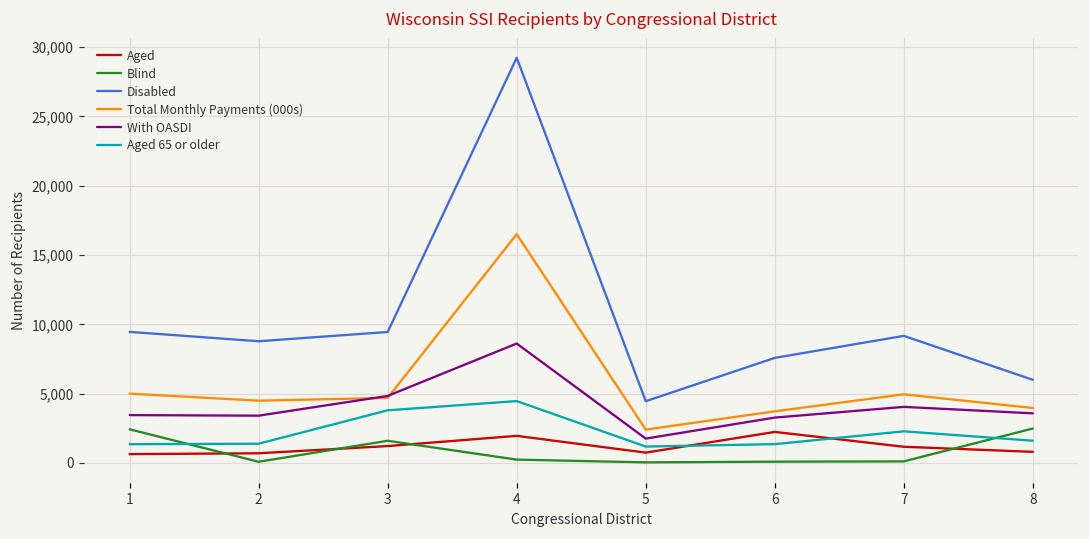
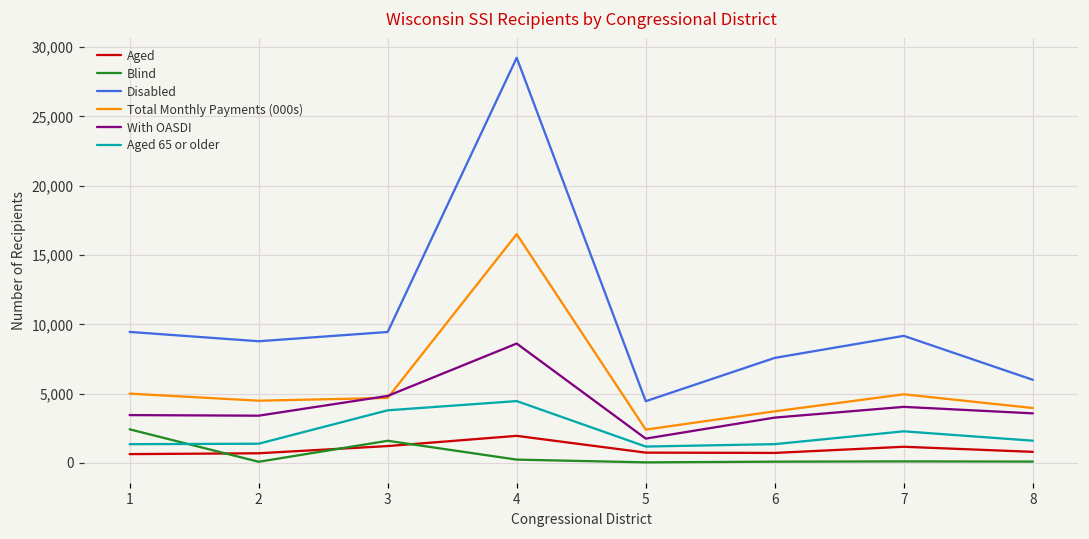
Aged, 6: 2,200 -> 700
Blind, 8: 2,500 -> 100
